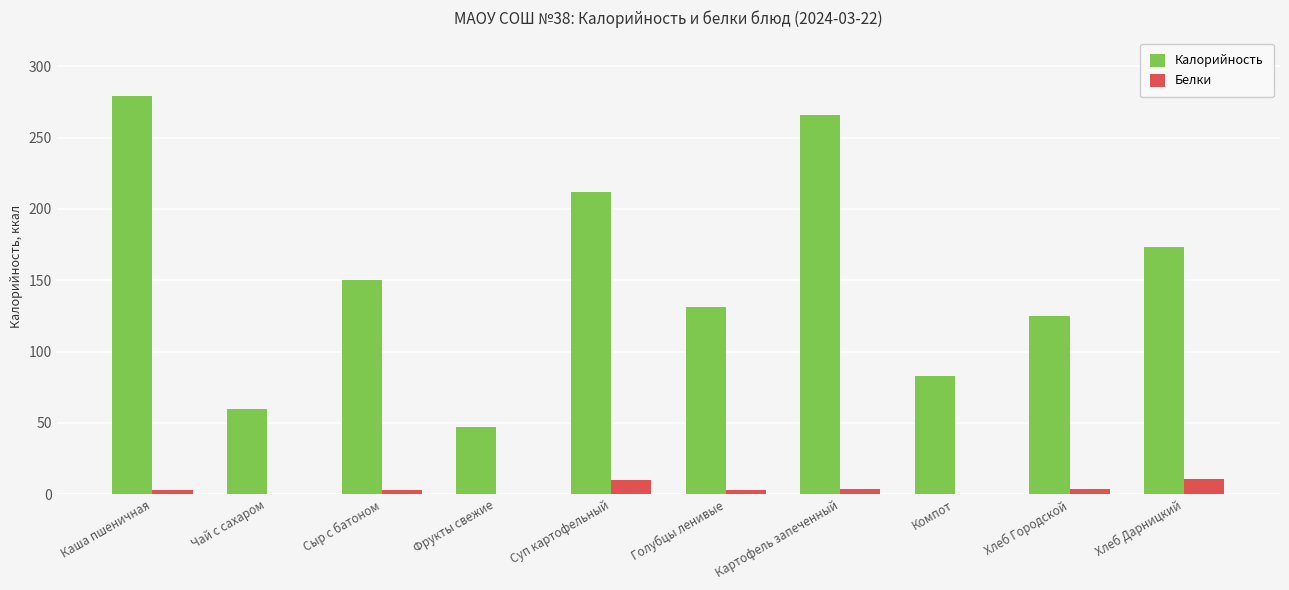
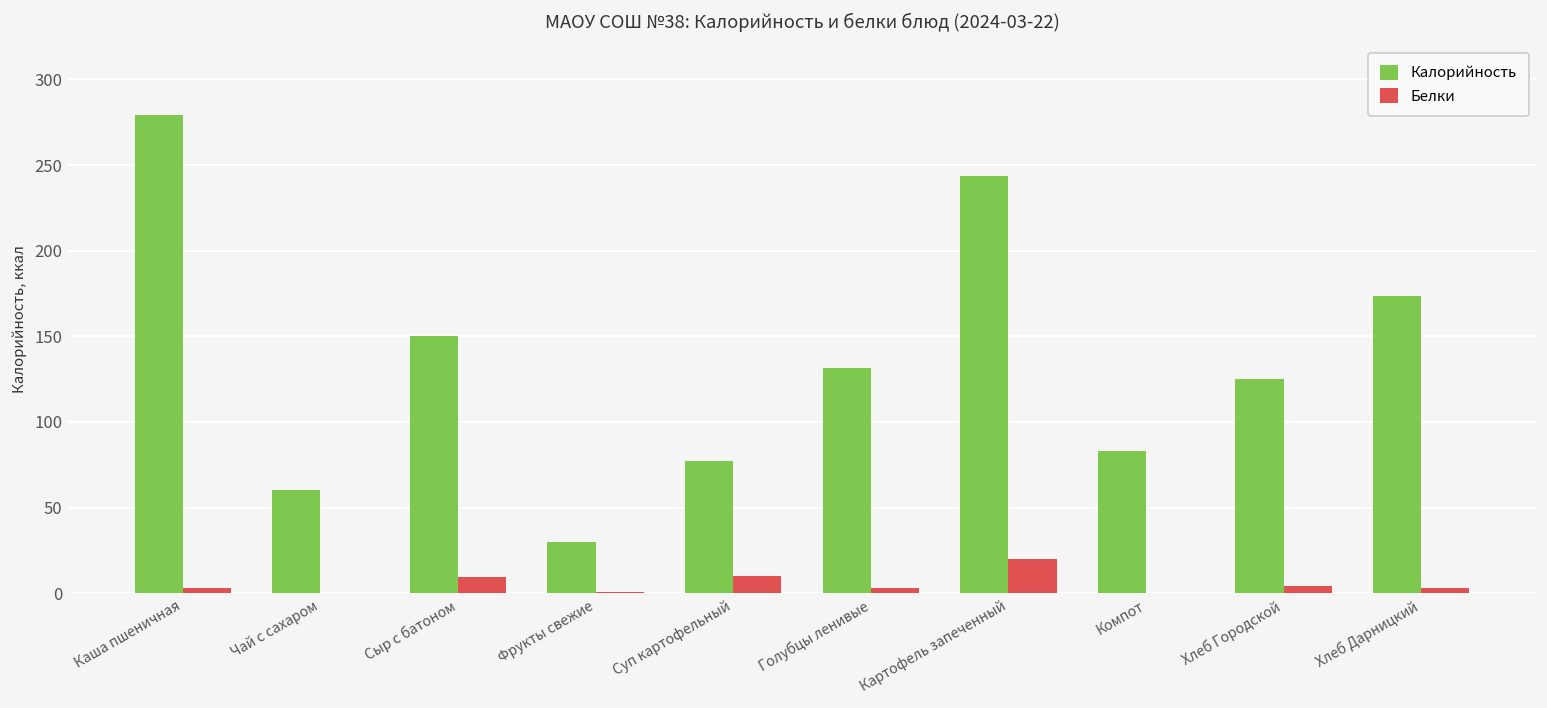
Белки, Сыр с батоном: 3 -> 9
Калорийность, Фрукты свежие: 47 -> 30
Калорийность, Суп картофельный: 212 -> 77
Калорийность, Картофель запеченный: 266 -> 244
Белки, Картофель запеченный: 3 -> 20
Белки, Хлеб Дарницкий: 11 -> 3
